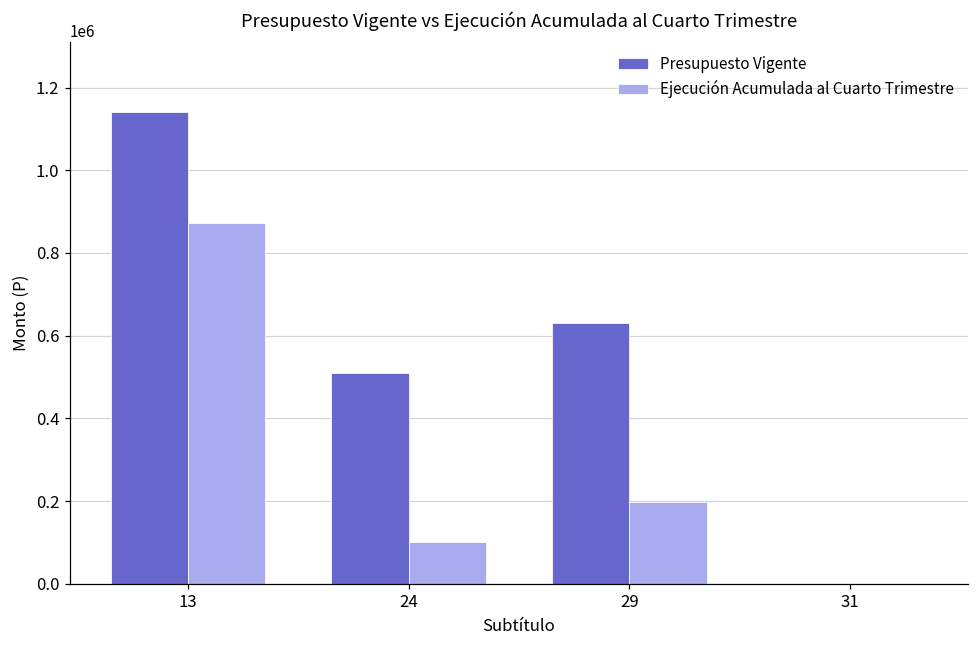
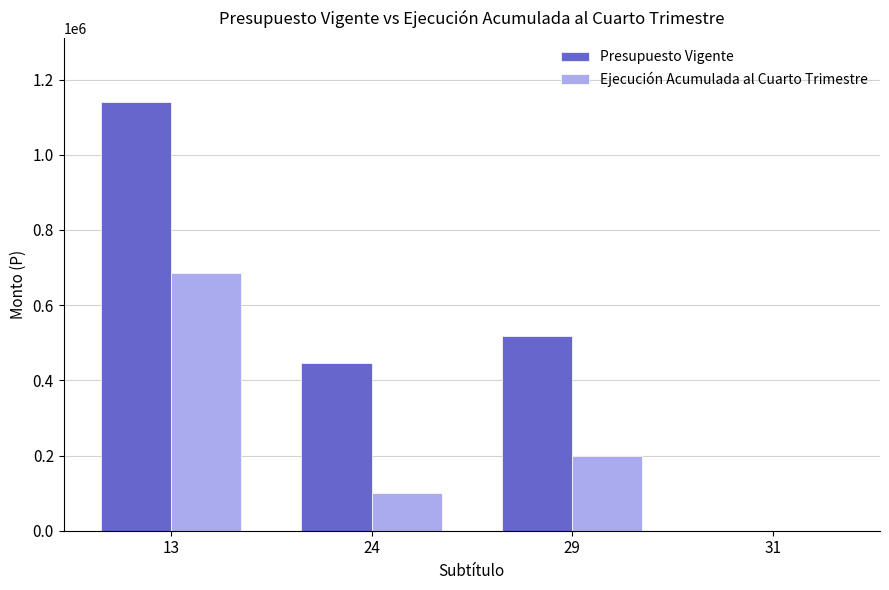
Ejecución Acumulada al Cuarto Trimestre, 13: 870000 -> 690000
Presupuesto Vigente, 24: 510000 -> 450000
Presupuesto Vigente, 29: 630000 -> 520000
